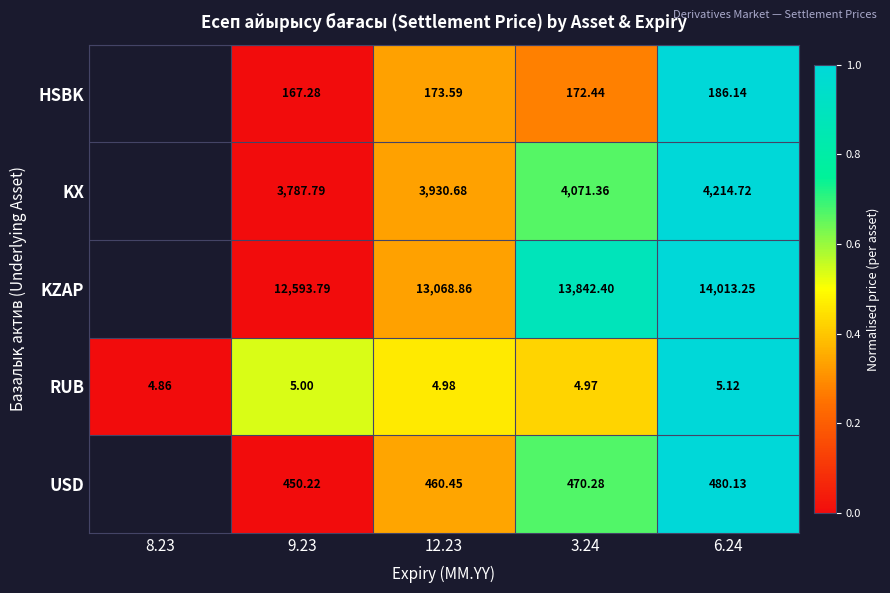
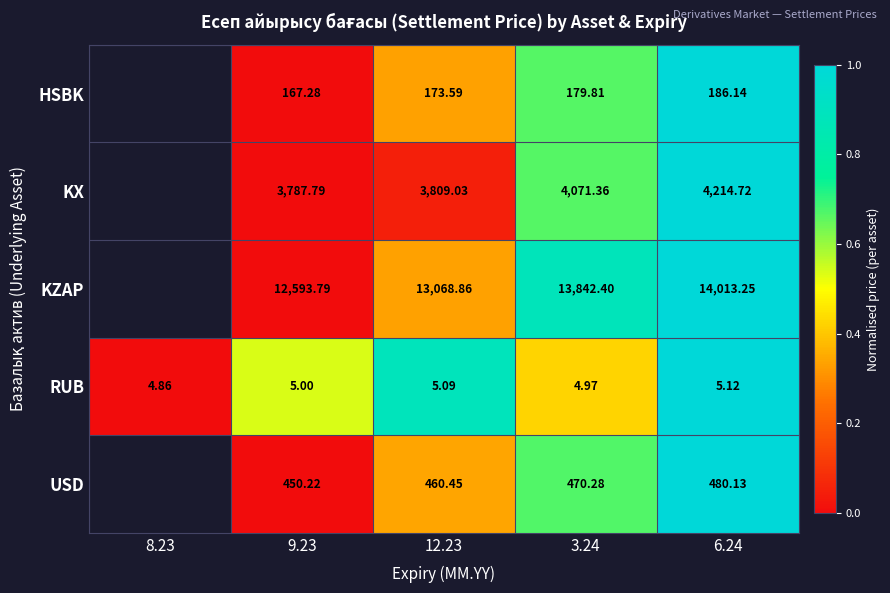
HSBK, 3.24: 172.44 -> 179.81
KX, 12.23: 3,930.68 -> 3,809.03
RUB, 12.23: 4.98 -> 5.09
